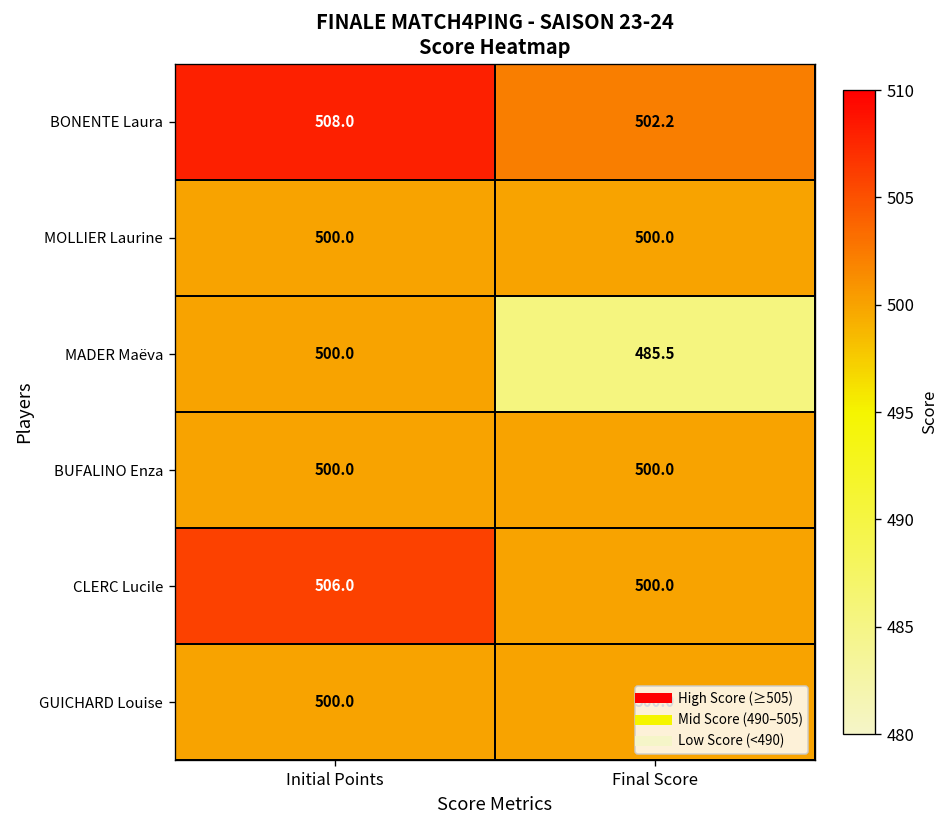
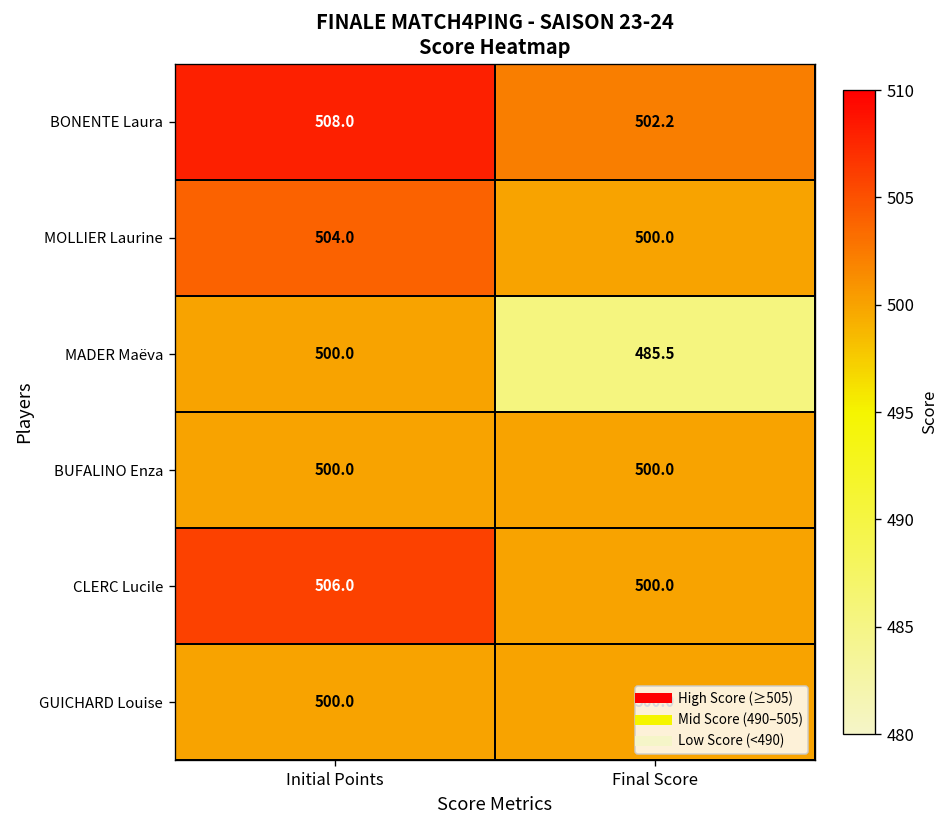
MOLLIER Laurine, Initial Points: 500.0 -> 504.0
